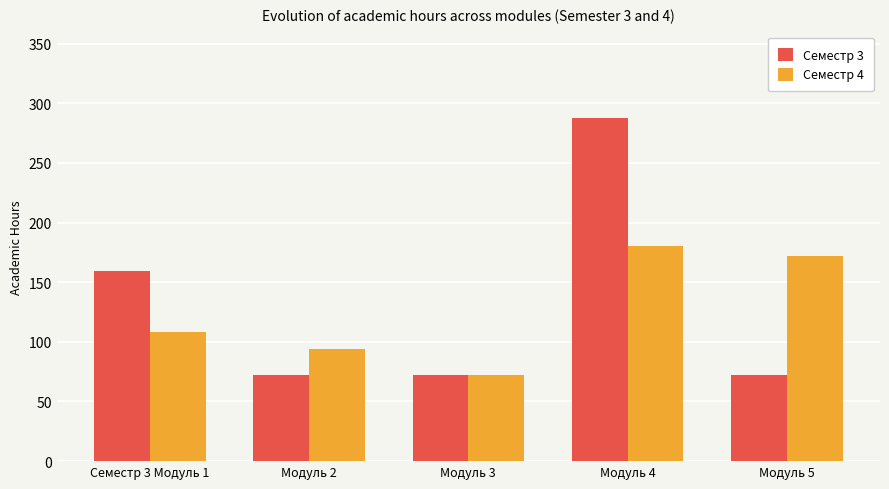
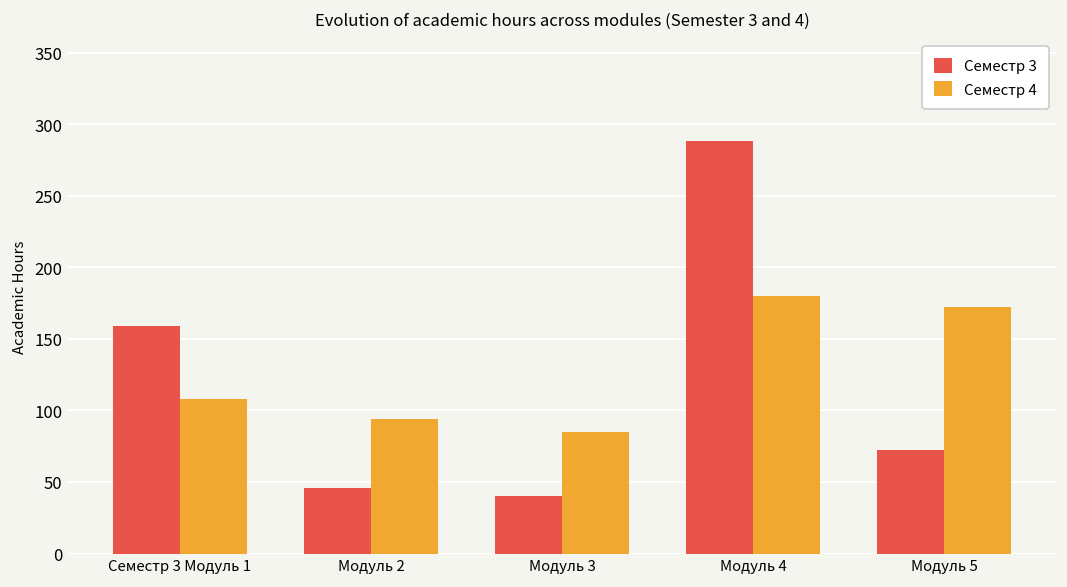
Семестр 3, Модуль 2: 72 -> 46
Семестр 3, Модуль 3: 72 -> 40
Семестр 4, Модуль 3: 72 -> 85
